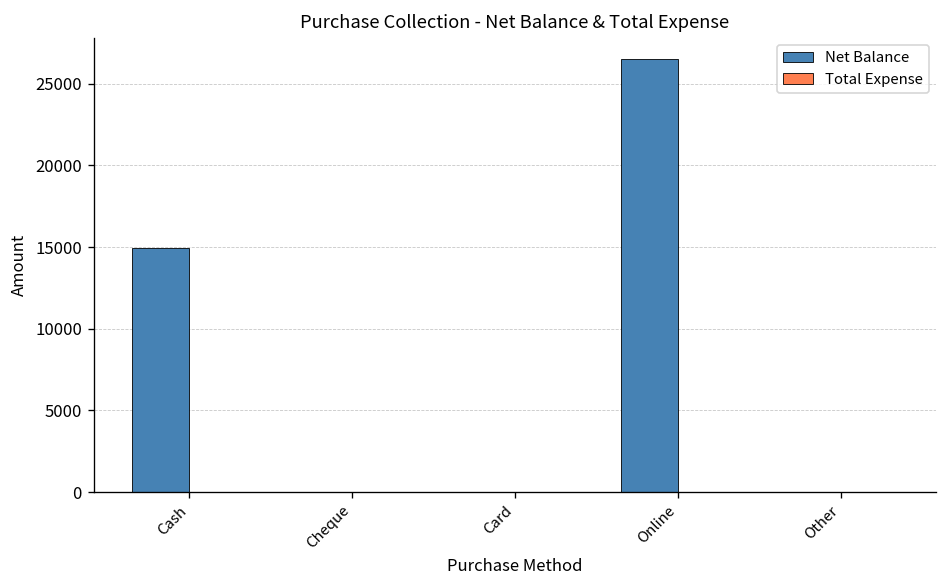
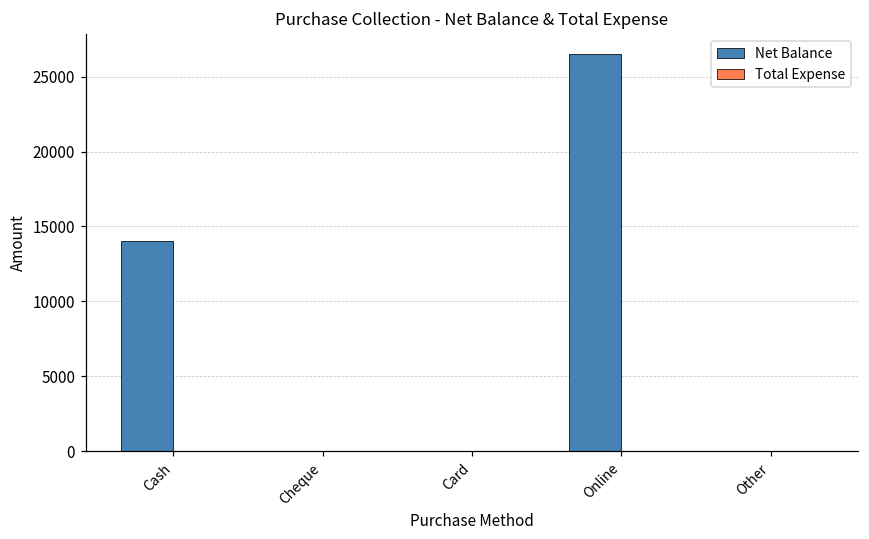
Net Balance, Cash: 14900 -> 14000
